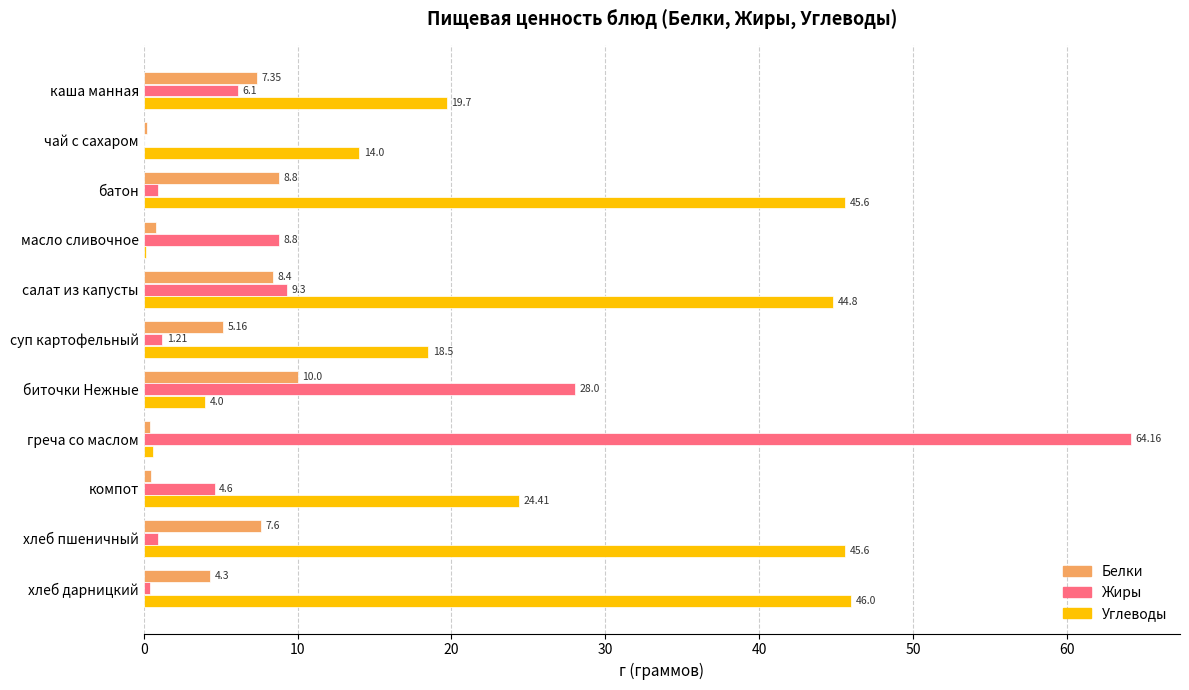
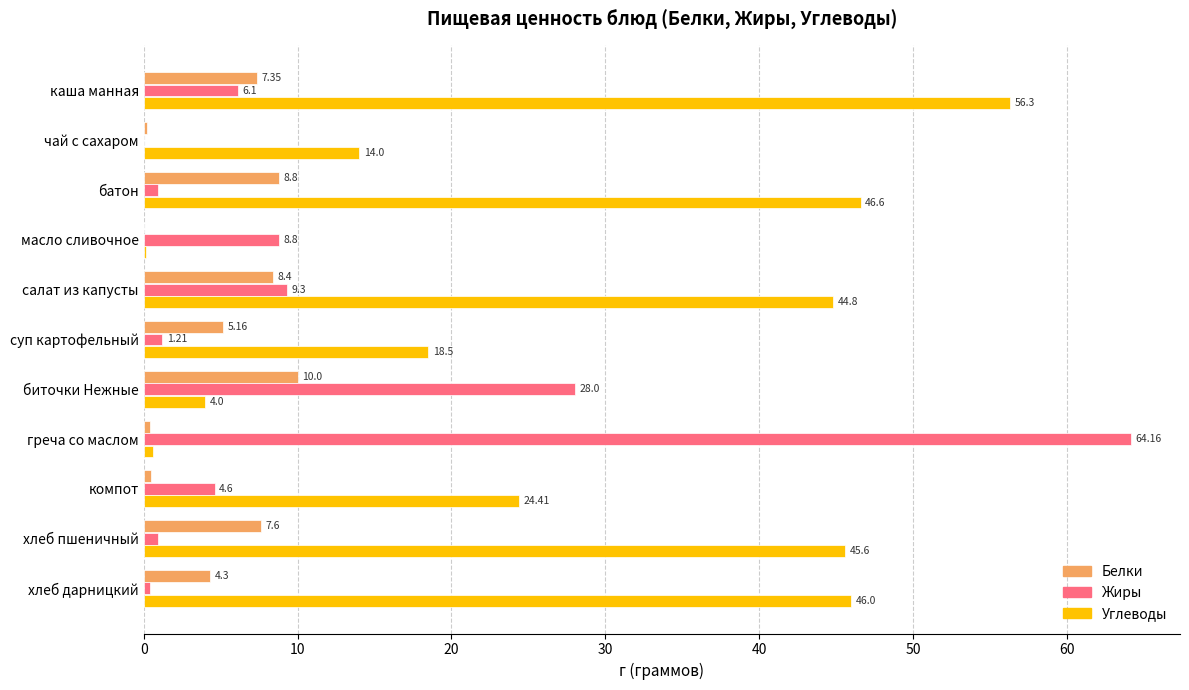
Углеводы, каша манная: 19.7 -> 56.3
Углеводы, батон: 45.6 -> 46.6
Белки, масло сливочное: 0.8 -> 0.0
